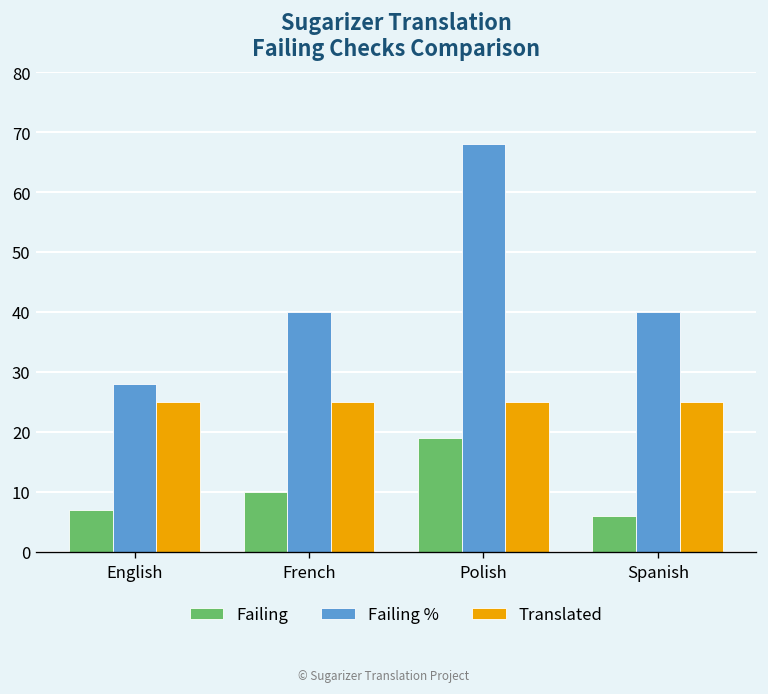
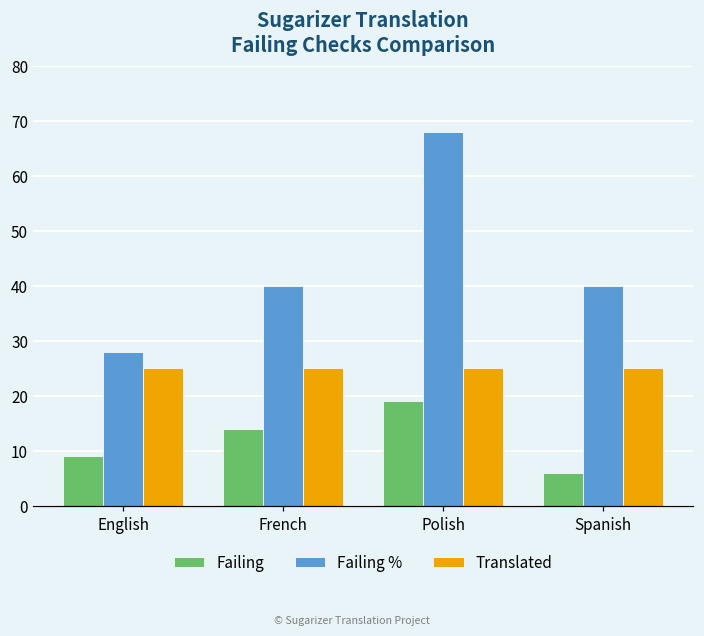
Failing, English: 7 -> 9
Failing, French: 10 -> 14
